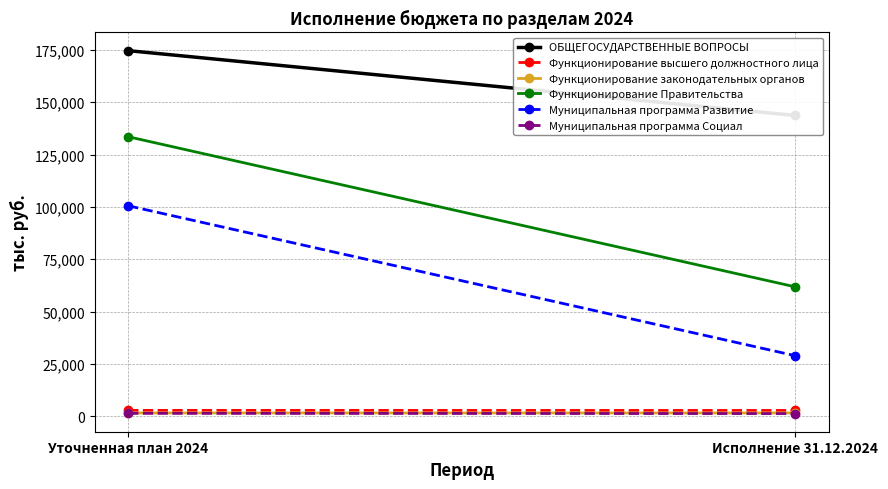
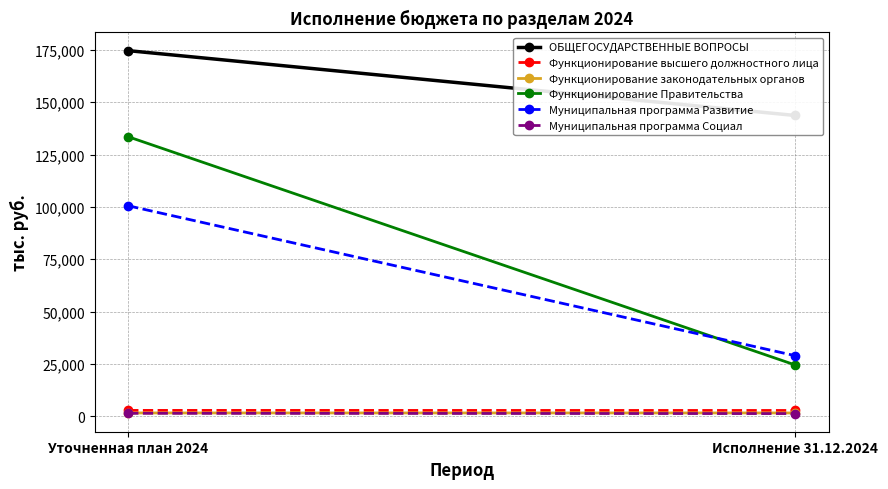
Функционирование Правительства, Исполнение 31.12.2024: 62,000 -> 24,000
